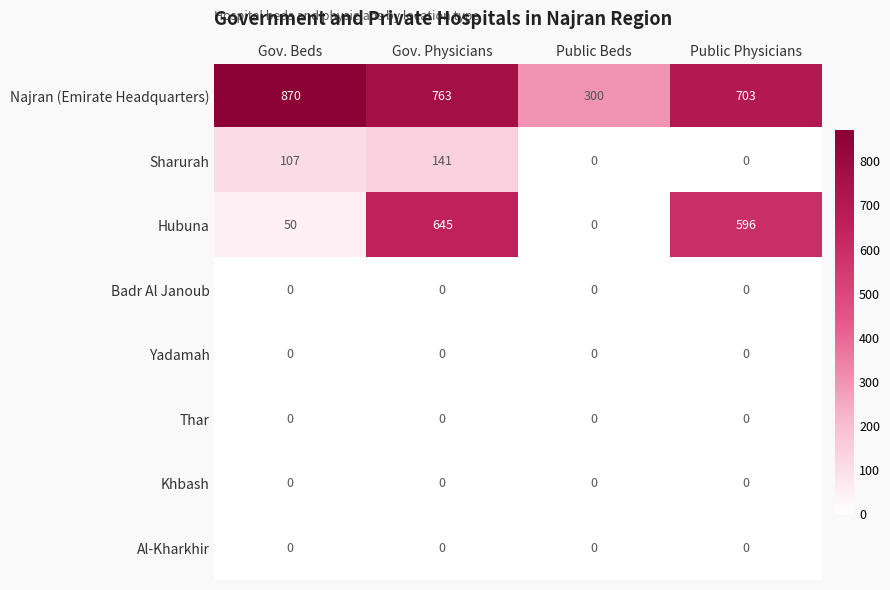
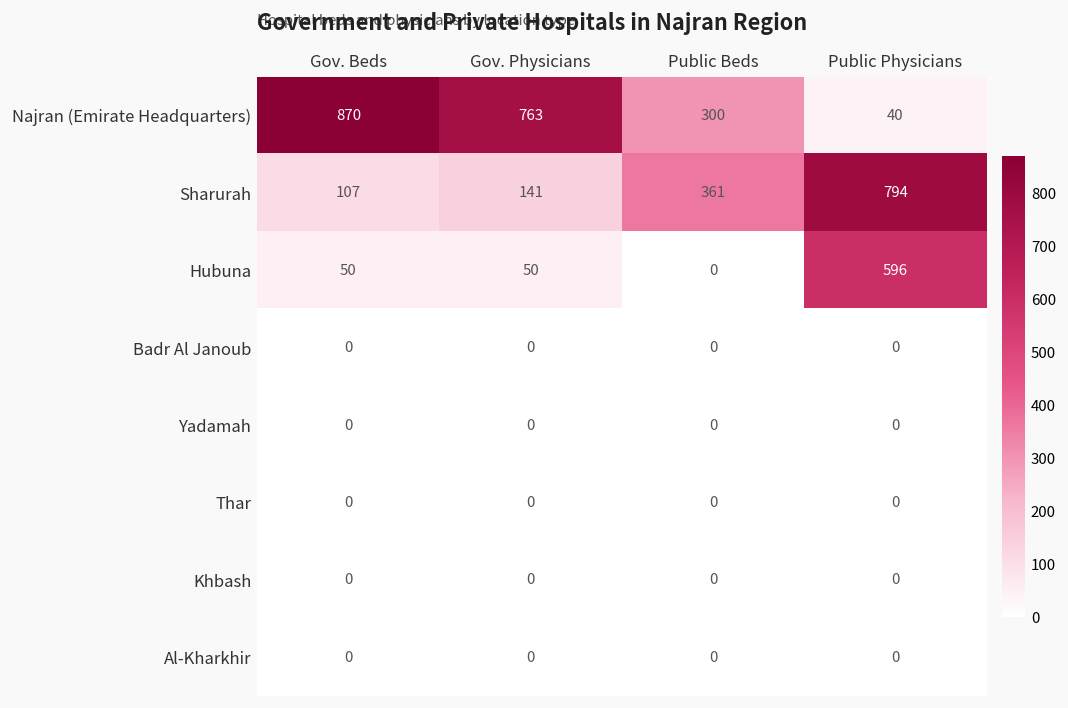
Najran (Emirate Headquarters), Public Physicians: 703 -> 40
Sharurah, Public Beds: 0 -> 361
Sharurah, Public Physicians: 0 -> 794
Hubuna, Gov. Physicians: 645 -> 50
